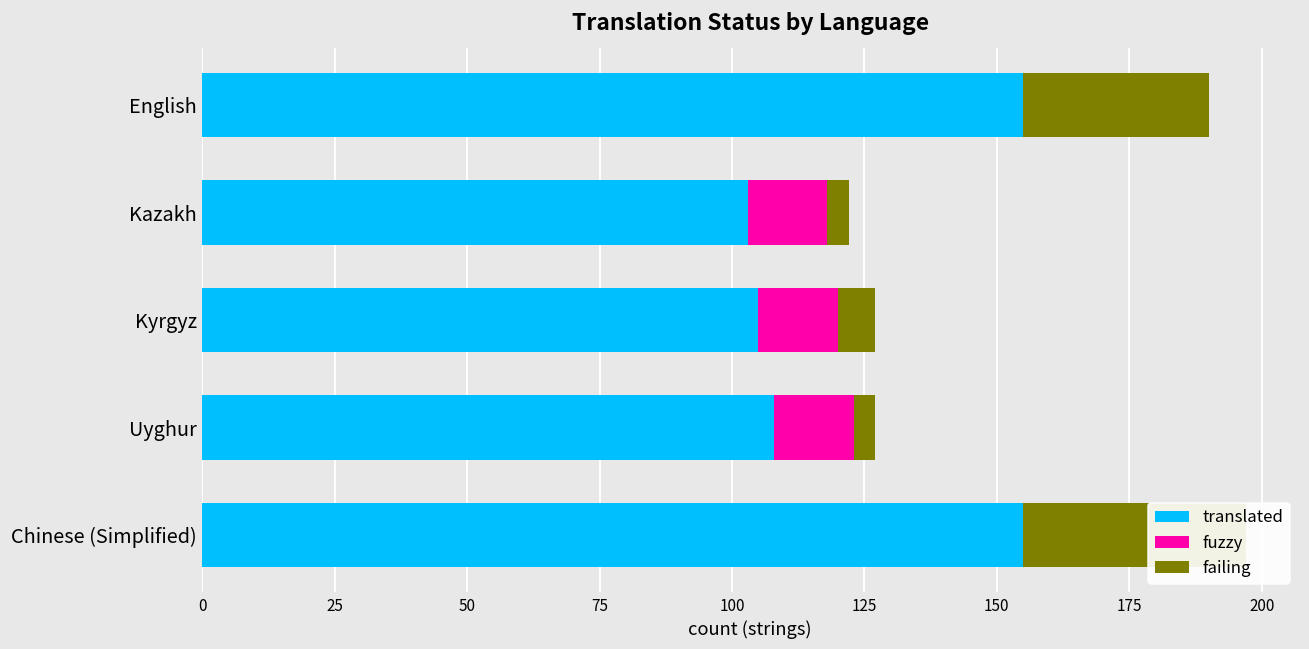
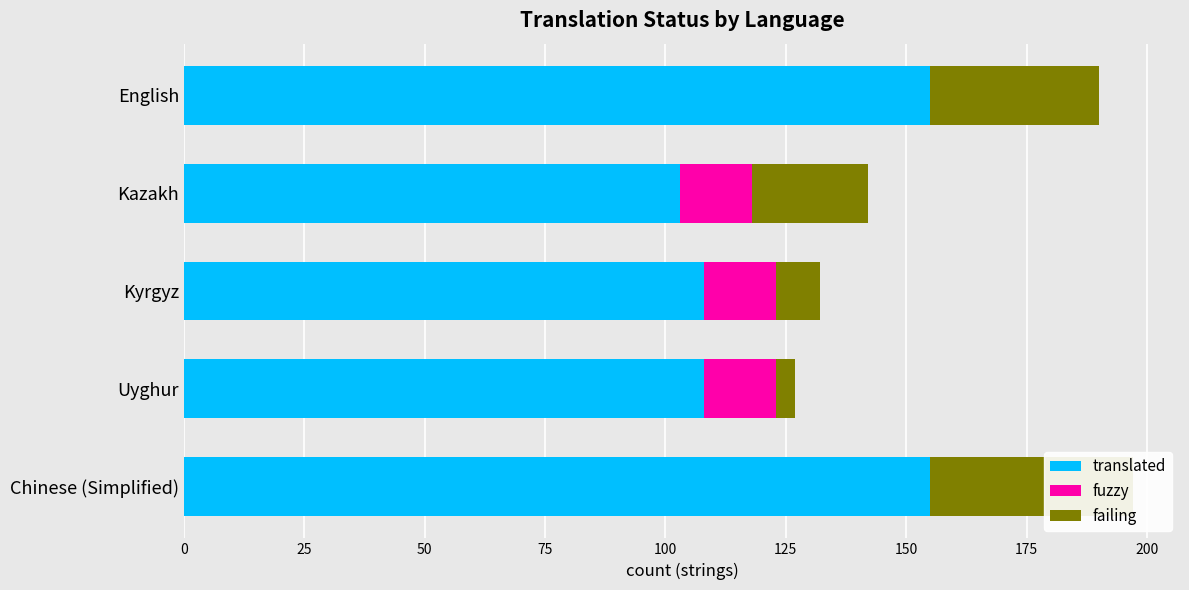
failing, Kazakh: 4 -> 24
translated, Kyrgyz: 105 -> 108
failing, Kyrgyz: 7 -> 9
